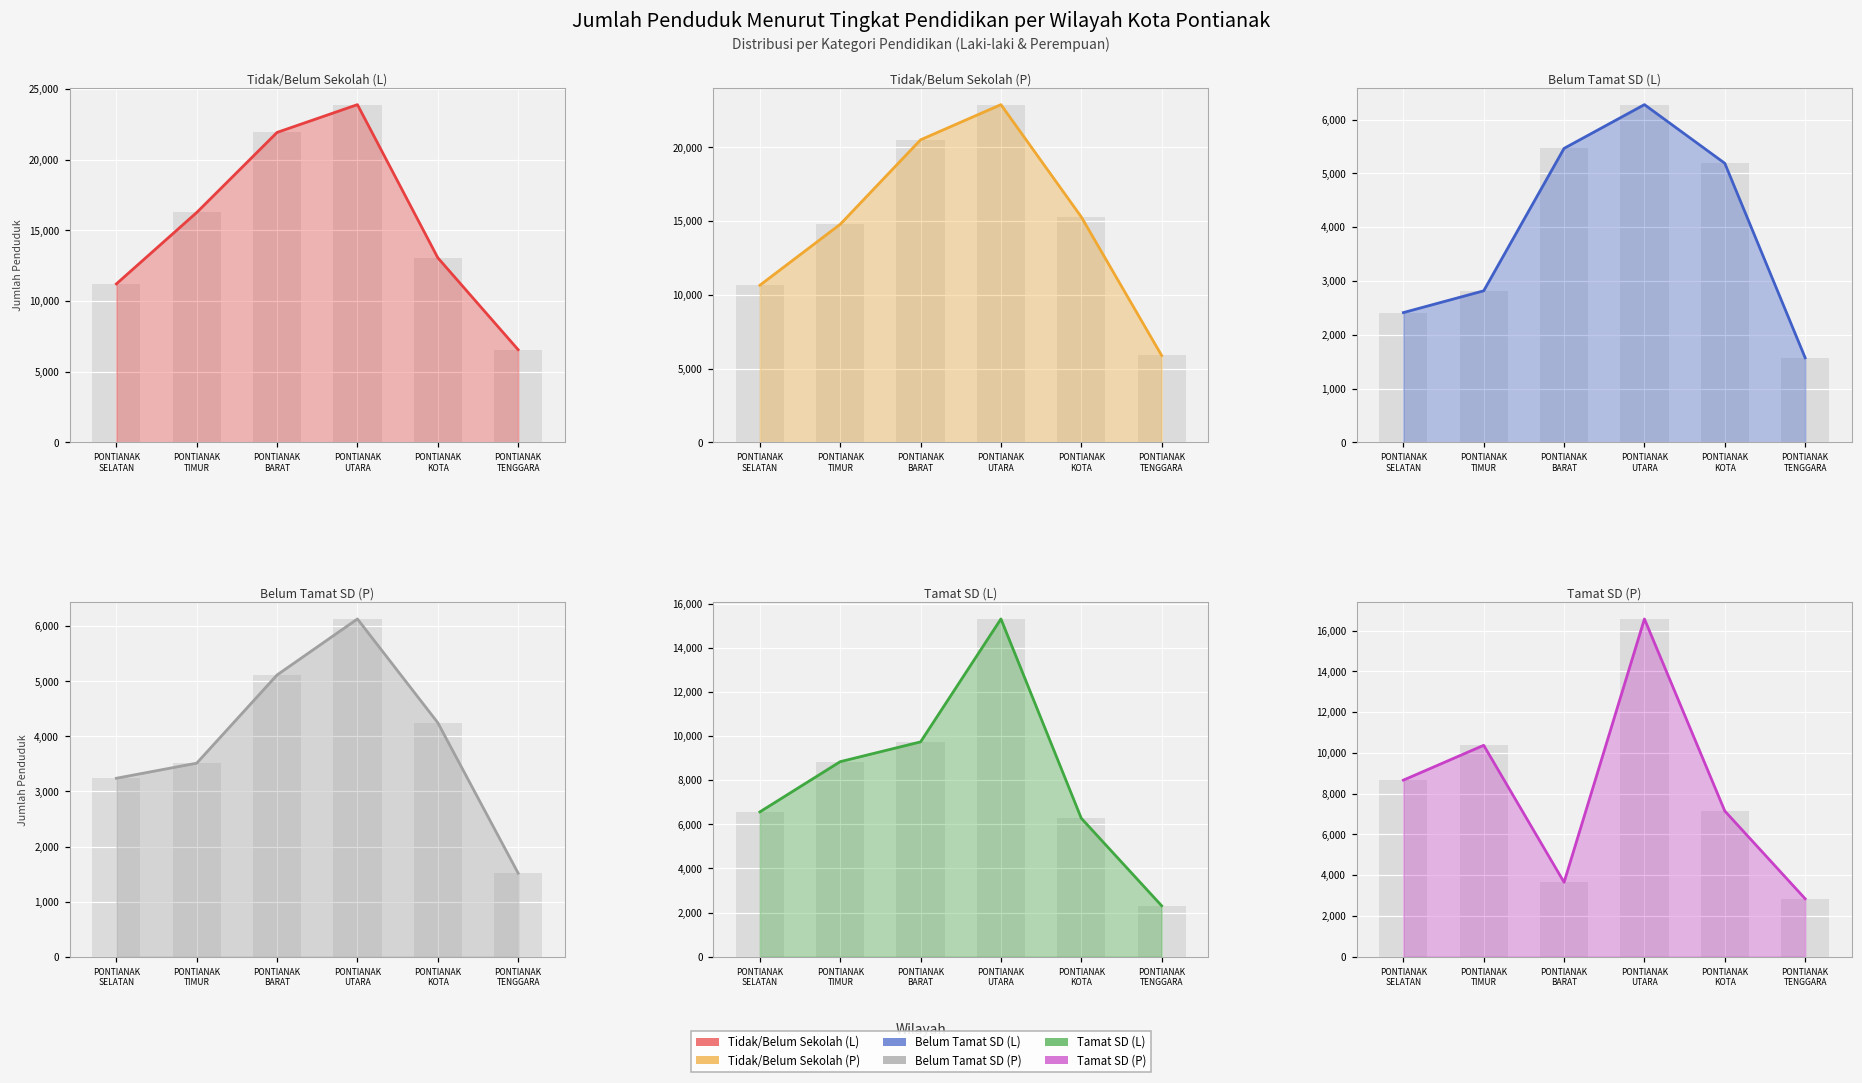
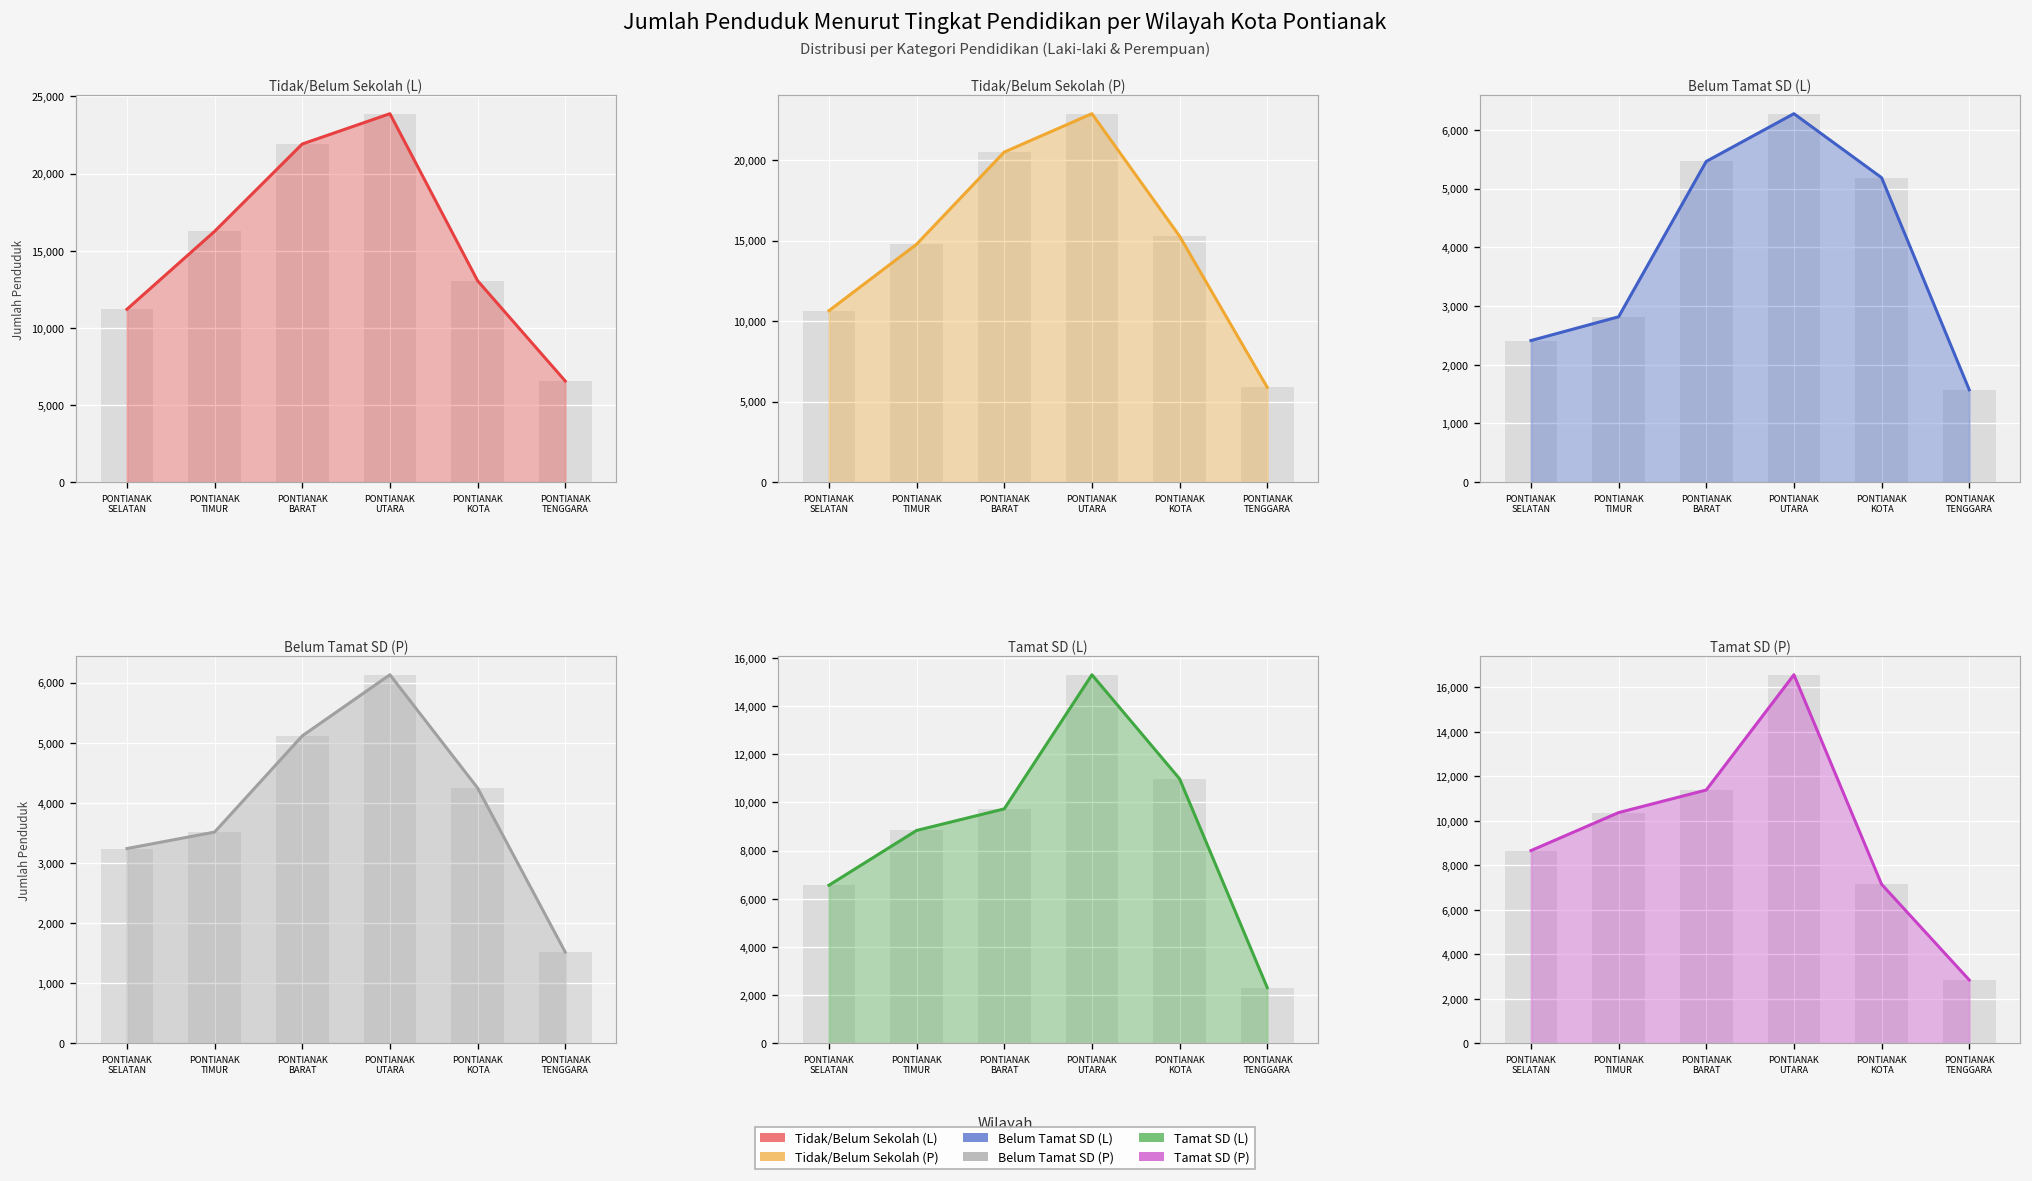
Tamat SD (L), PONTIANAK KOTA: 6,300 -> 11,000
Tamat SD (P), PONTIANAK BARAT: 3,700 -> 11,400
